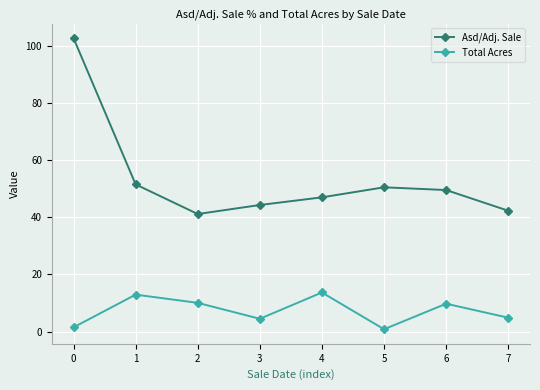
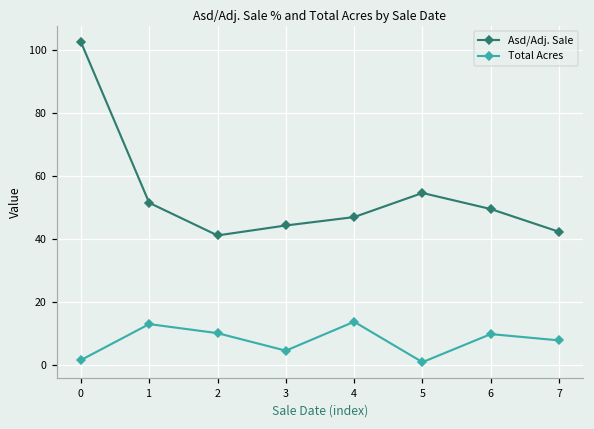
Asd/Adj. Sale, 5: 51 -> 55
Total Acres, 7: 5 -> 8
